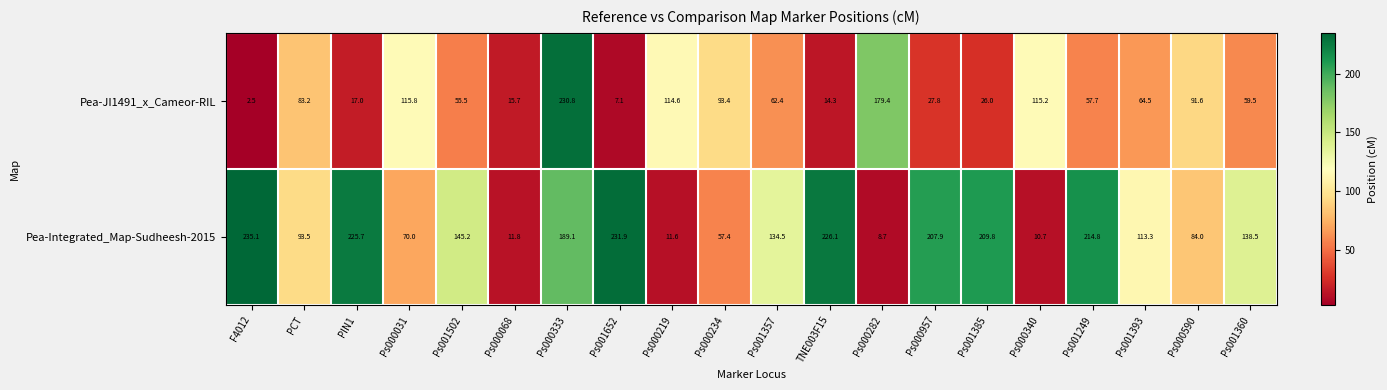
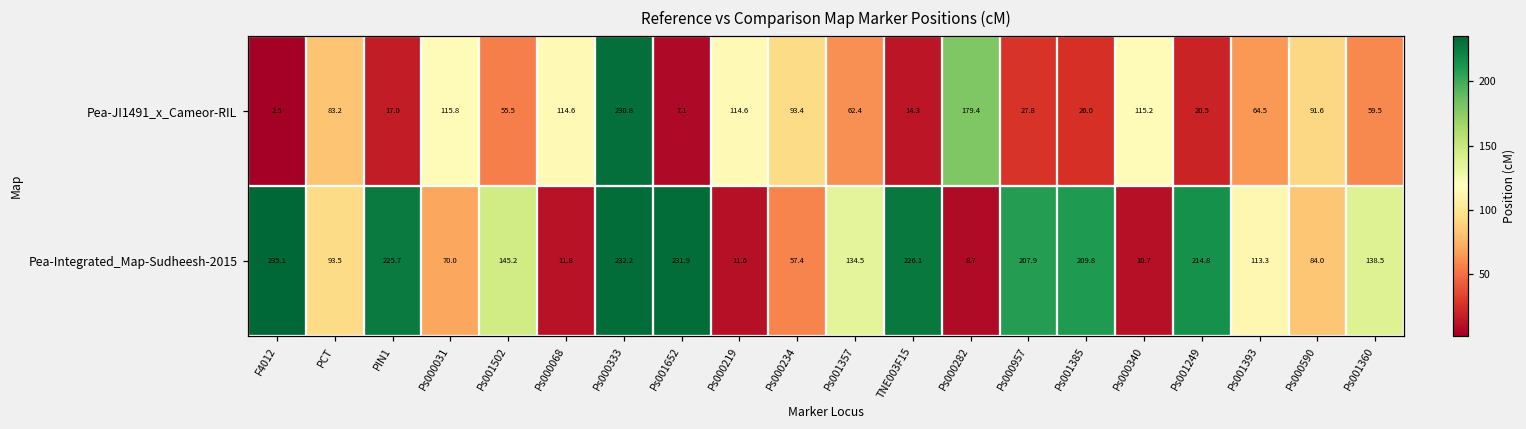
Pea-JI1491_x_Cameor-RIL, Ps000068: 15.7 -> 114.6
Pea-JI1491_x_Cameor-RIL, Ps001249: 57.7 -> 20.5
Pea-Integrated_Map-Sudheesh-2015, Ps000333: 189.1 -> 232.2
